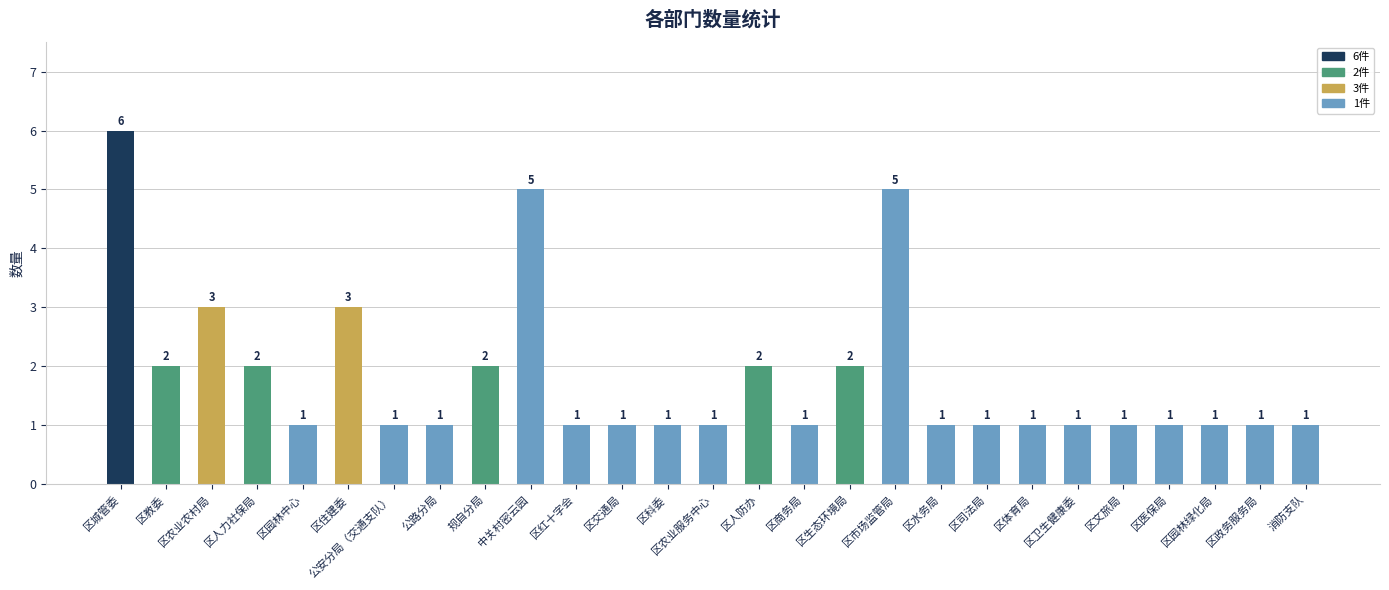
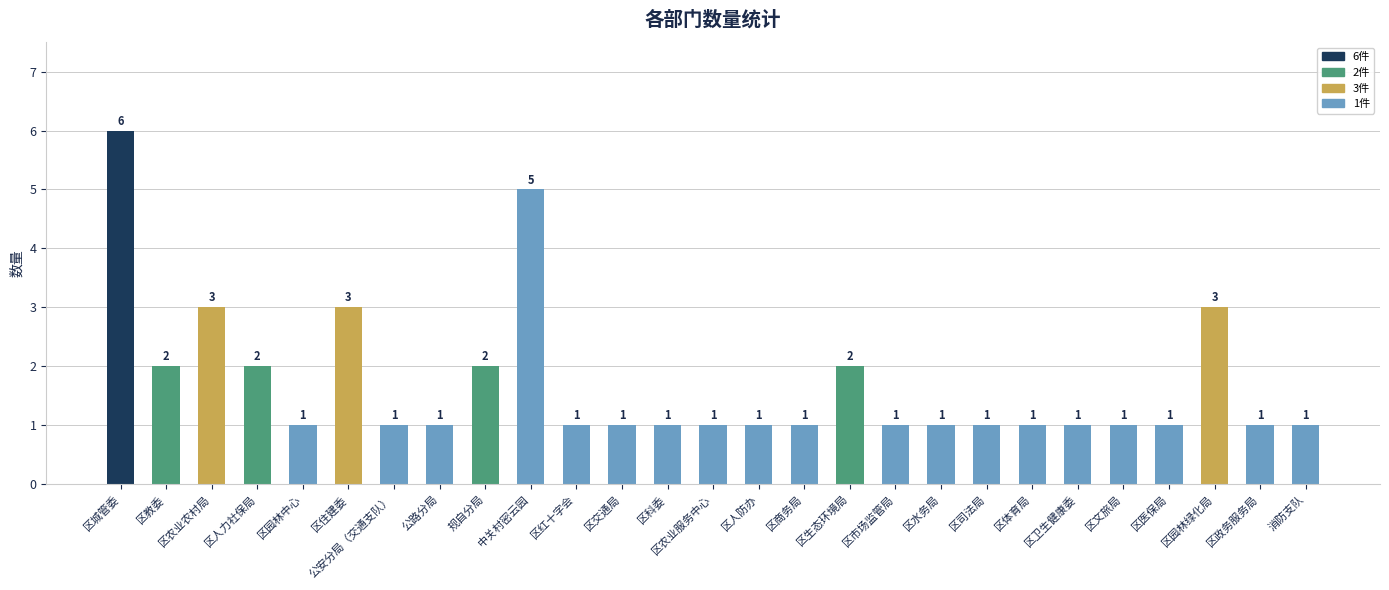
区人防办: 2 -> 1
区市场监管局: 5 -> 1
区园林绿化局: 1 -> 3
